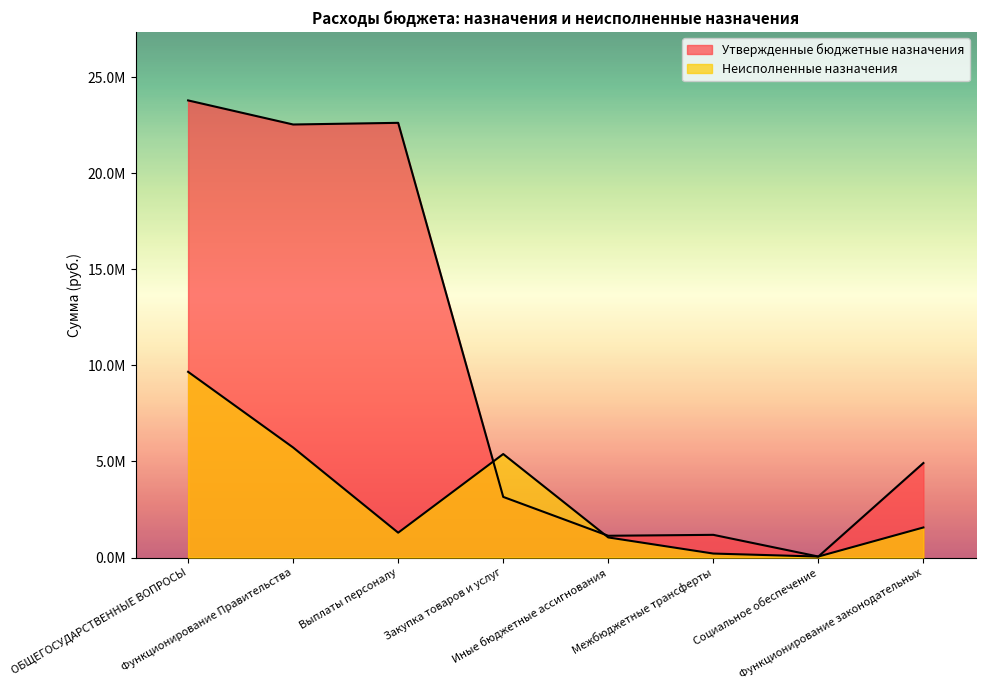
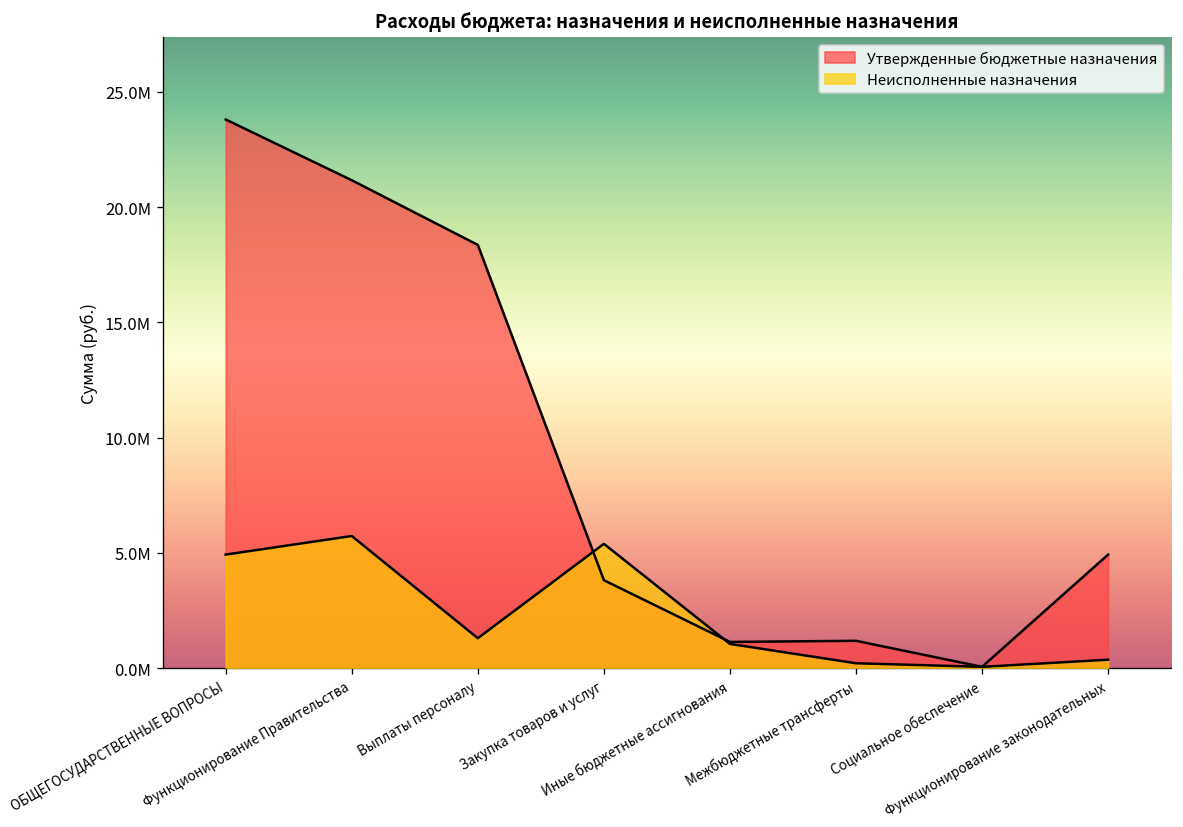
Неисполненные назначения, ОБЩЕГОСУДАРСТВЕННЫЕ ВОПРОСЫ: 9700000 -> 4900000
Утвержденные бюджетные назначения, Функционирование Правительства: 22500000 -> 21200000
Утвержденные бюджетные назначения, Выплаты персоналу: 22600000 -> 18400000
Утвержденные бюджетные назначения, Закупка товаров и услуг: 3200000 -> 3800000
Неисполненные назначения, Функционирование законодательных: 1600000 -> 400000
